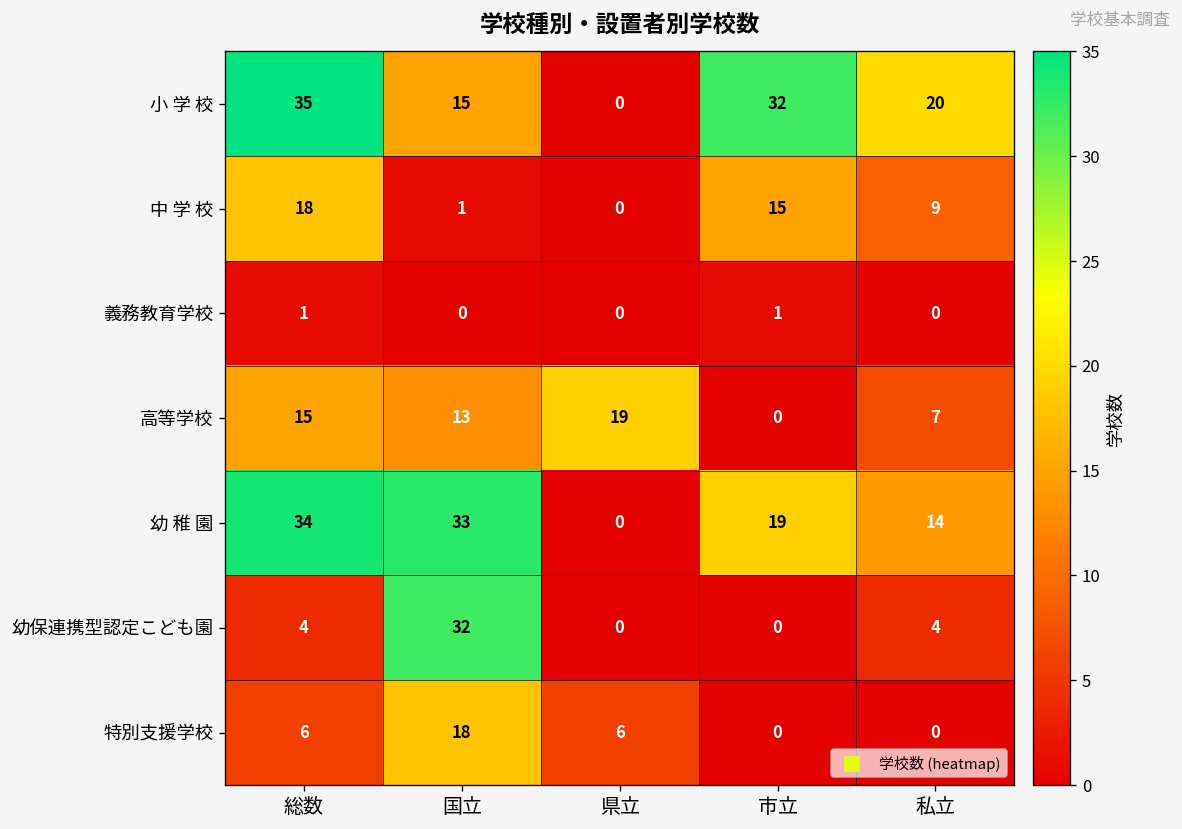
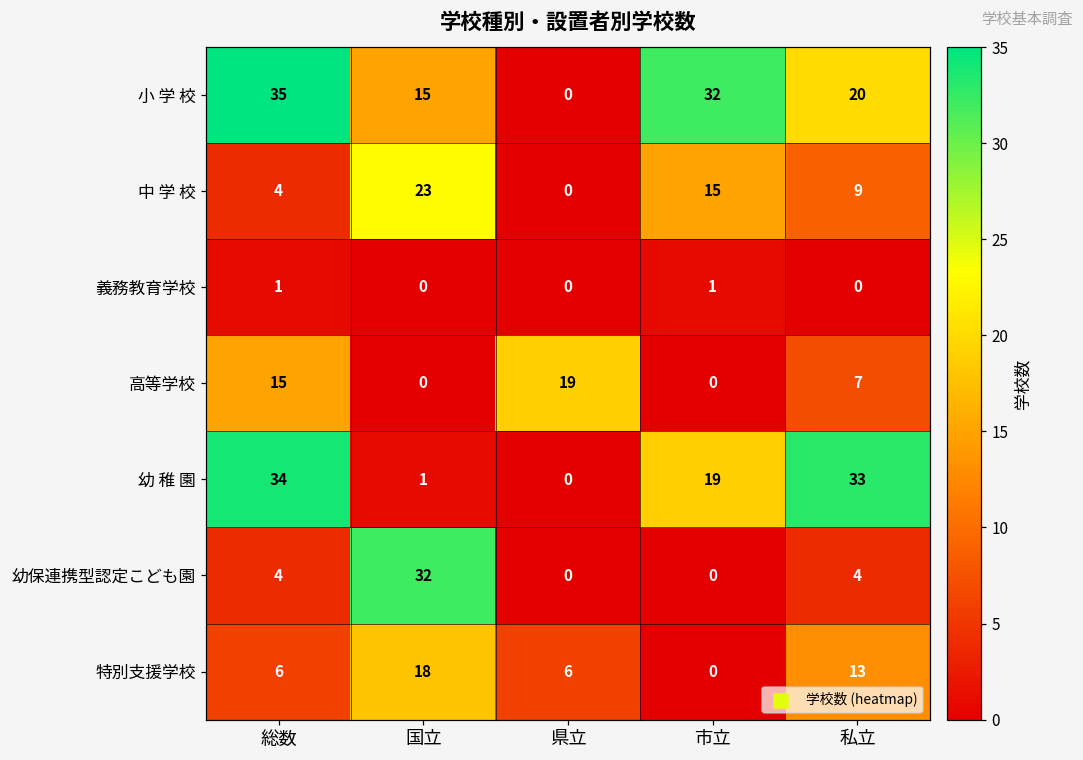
中 学 校, 総数: 18 -> 4
中 学 校, 国立: 1 -> 23
高等学校, 国立: 13 -> 0
幼 稚 園, 国立: 33 -> 1
幼 稚 園, 私立: 14 -> 33
特別支援学校, 私立: 0 -> 13
